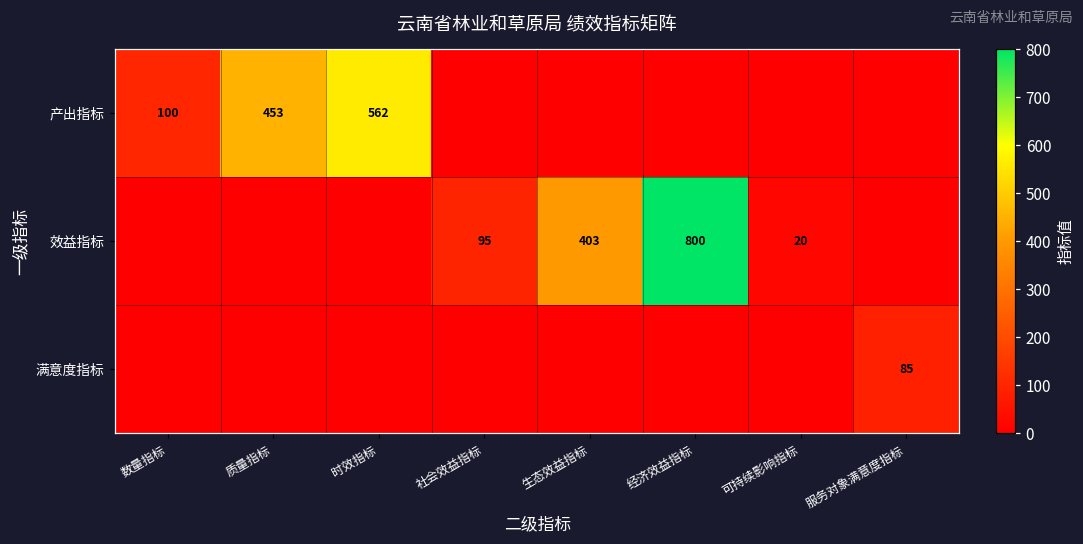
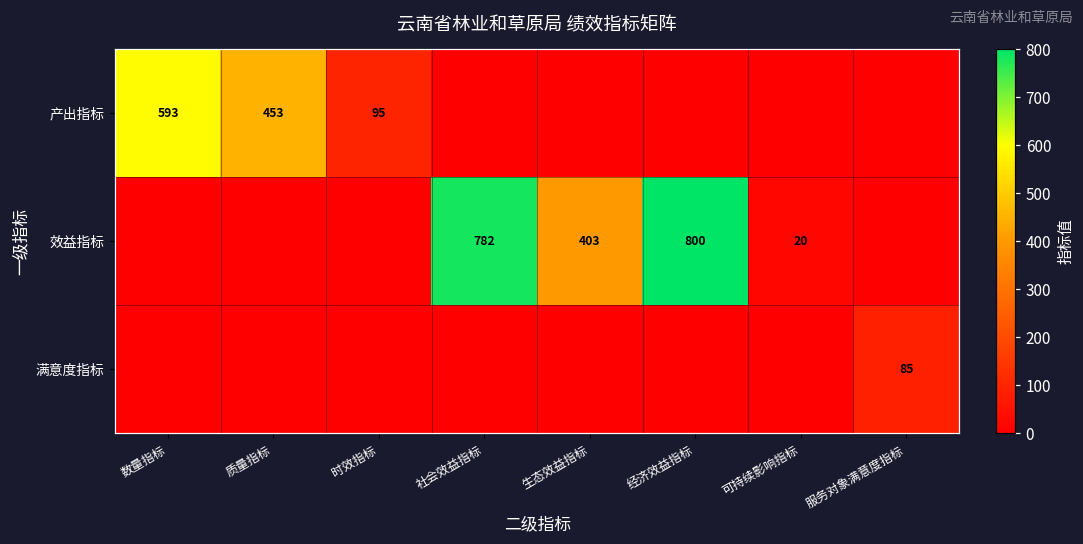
产出指标, 数量指标: 100 -> 593
产出指标, 时效指标: 562 -> 95
效益指标, 社会效益指标: 95 -> 782
